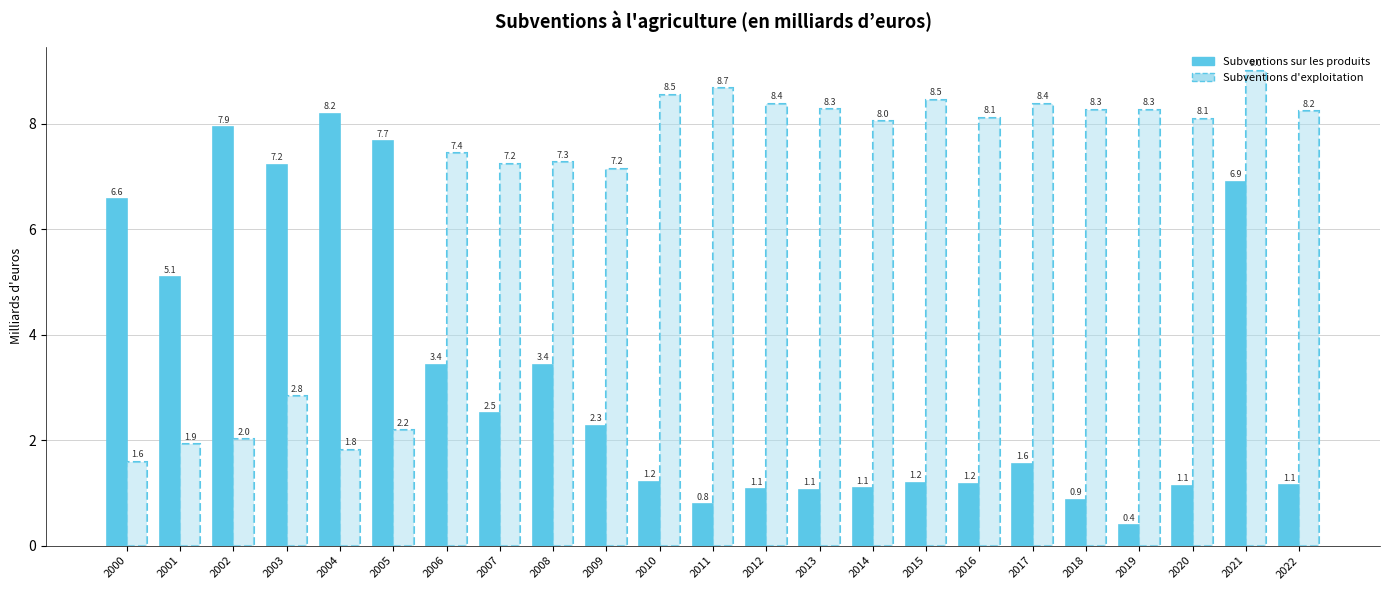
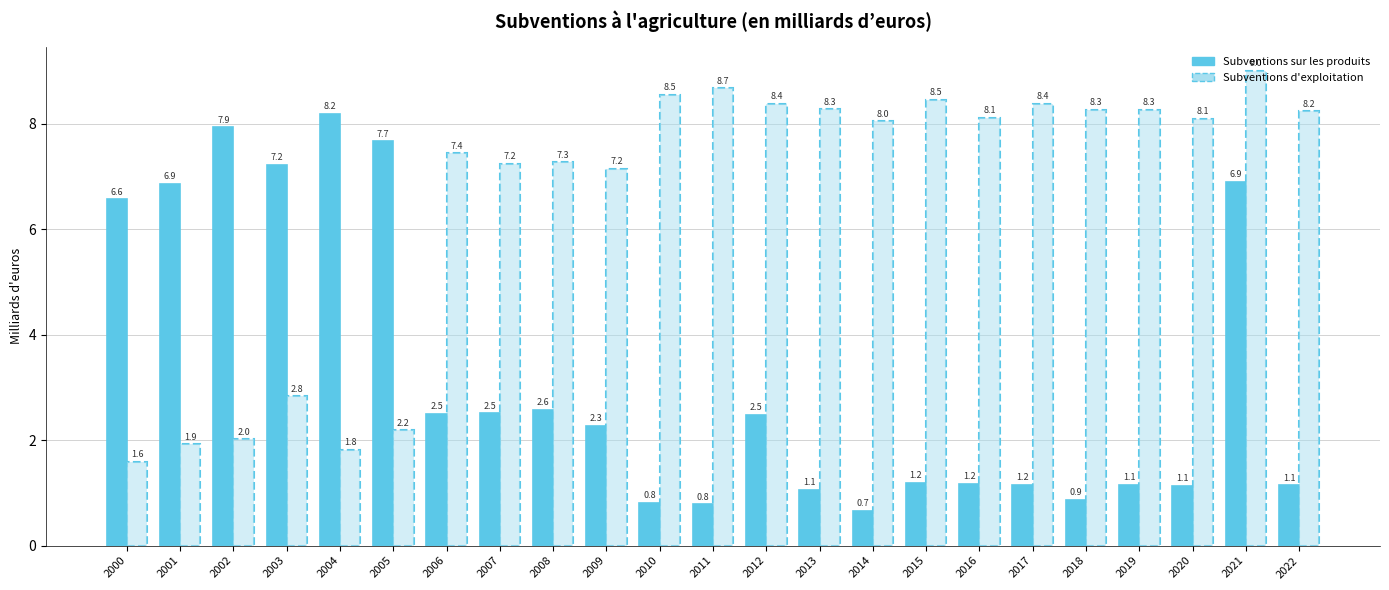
Subventions sur les produits, 2001: 5.1 -> 6.9
Subventions sur les produits, 2006: 3.4 -> 2.5
Subventions sur les produits, 2008: 3.4 -> 2.6
Subventions sur les produits, 2010: 1.2 -> 0.8
Subventions sur les produits, 2012: 1.1 -> 2.5
Subventions sur les produits, 2014: 1.1 -> 0.7
Subventions sur les produits, 2017: 1.6 -> 1.2
Subventions sur les produits, 2019: 0.4 -> 1.1
